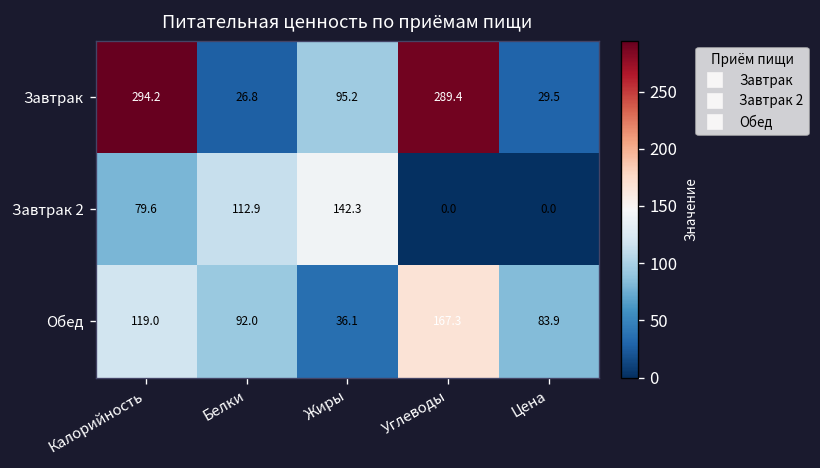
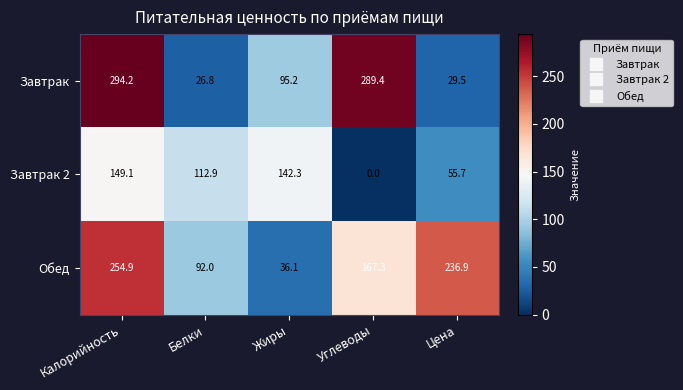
Завтрак 2, Калорийность: 79.6 -> 149.1
Завтрак 2, Цена: 0.0 -> 55.7
Обед, Калорийность: 119.0 -> 254.9
Обед, Цена: 83.9 -> 236.9
